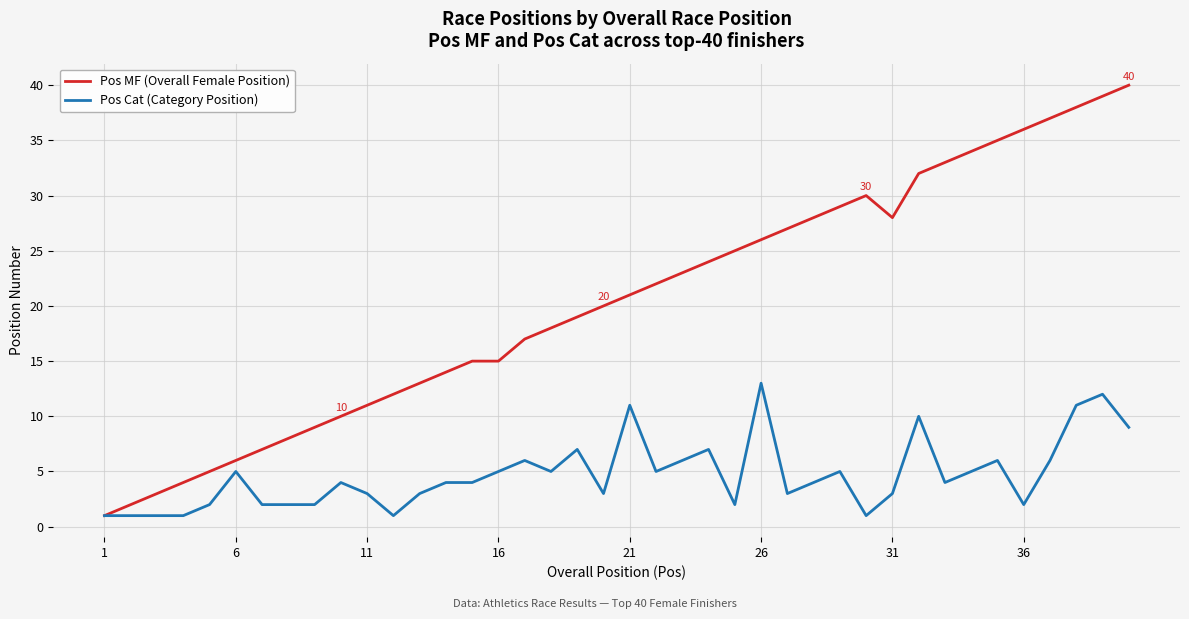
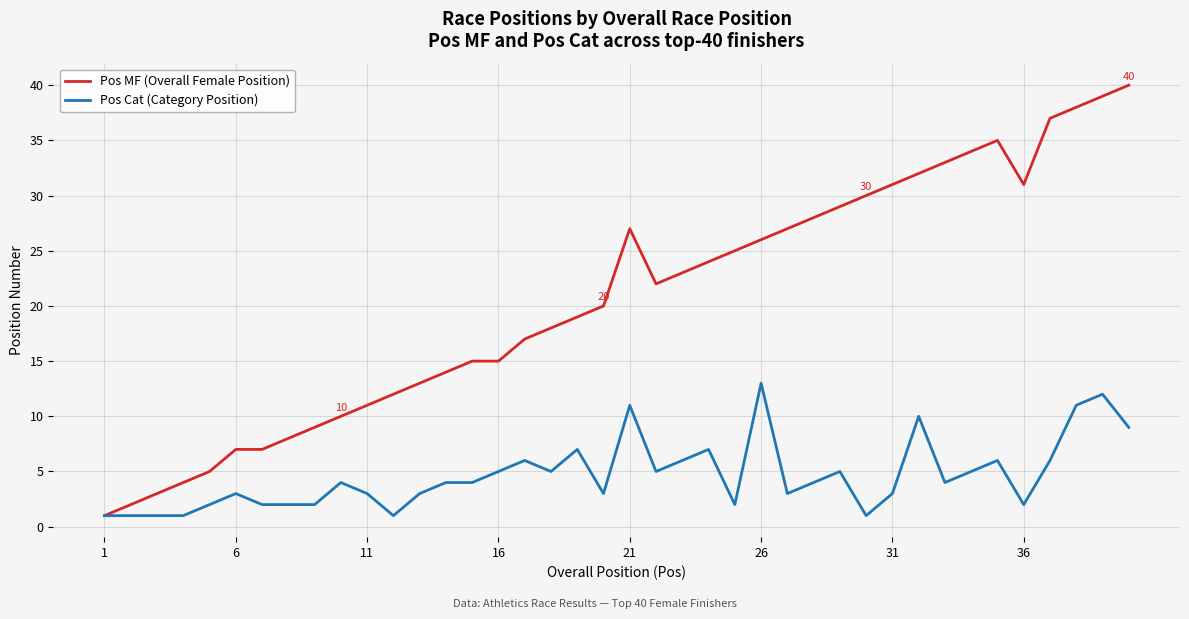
Pos MF (Overall Female Position), 6: 6 -> 7
Pos Cat (Category Position), 6: 5 -> 3
Pos MF (Overall Female Position), 21: 21 -> 27
Pos MF (Overall Female Position), 31: 28 -> 31
Pos MF (Overall Female Position), 36: 36 -> 31
